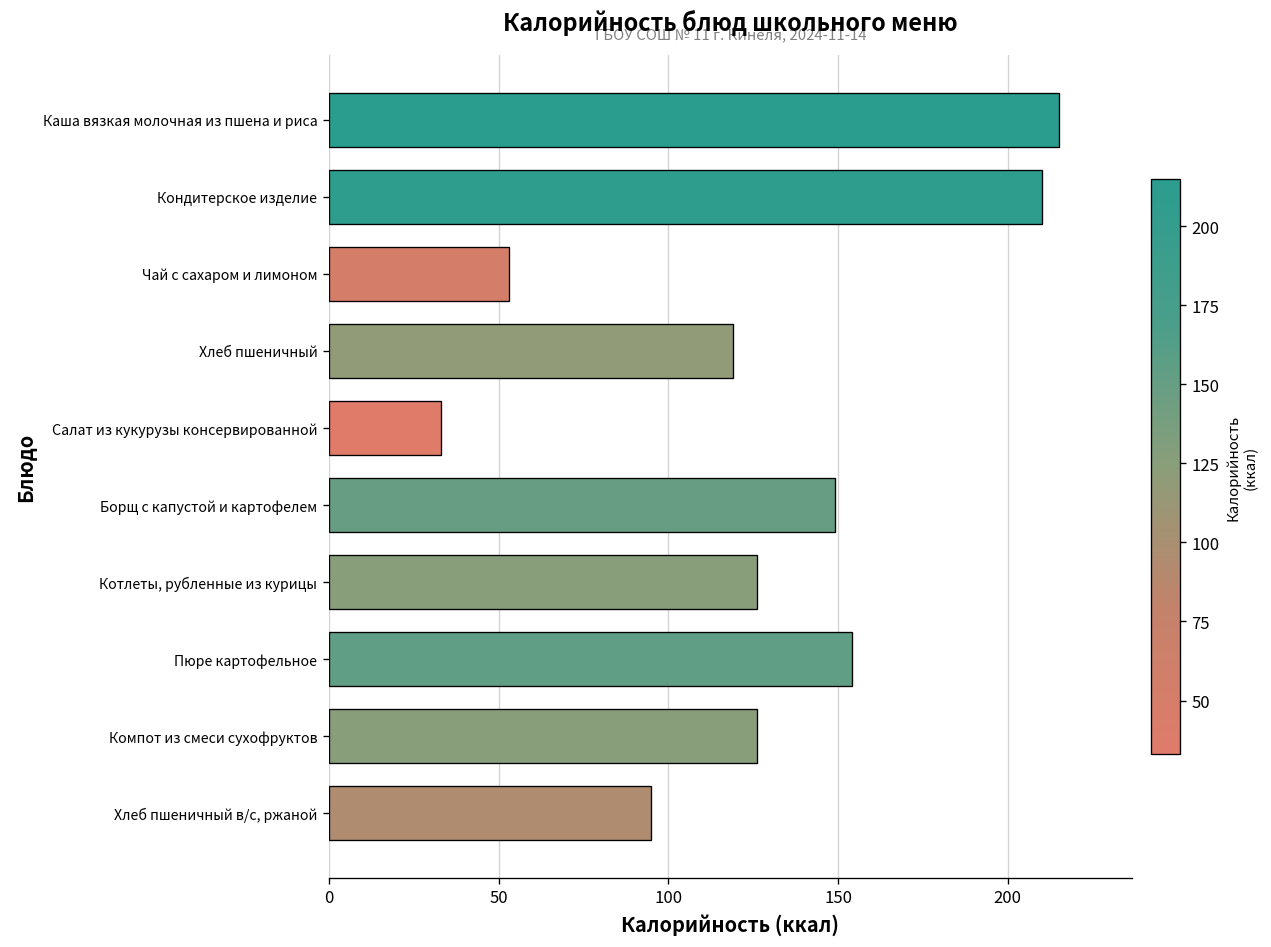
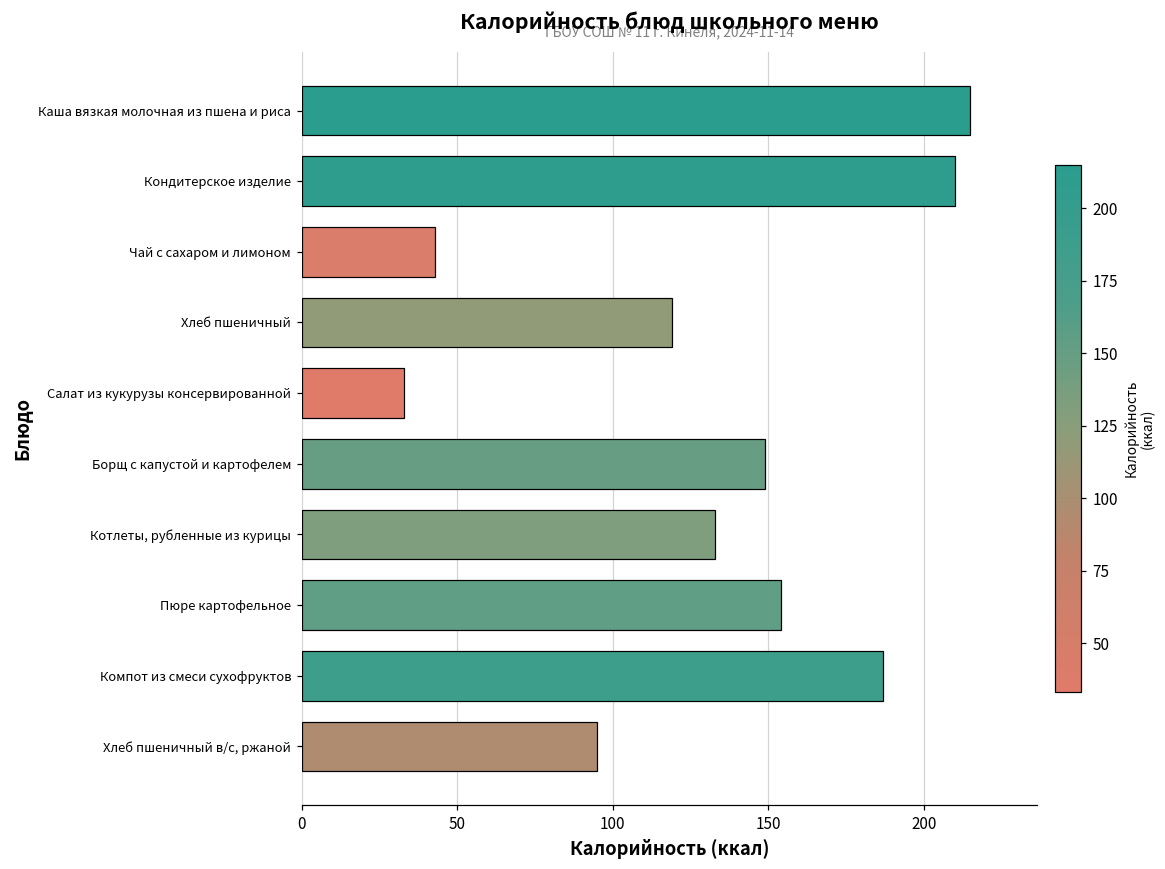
Чай с сахаром и лимоном: 53 -> 43
Котлеты, рубленные из курицы: 126 -> 133
Компот из смеси сухофруктов: 126 -> 187
